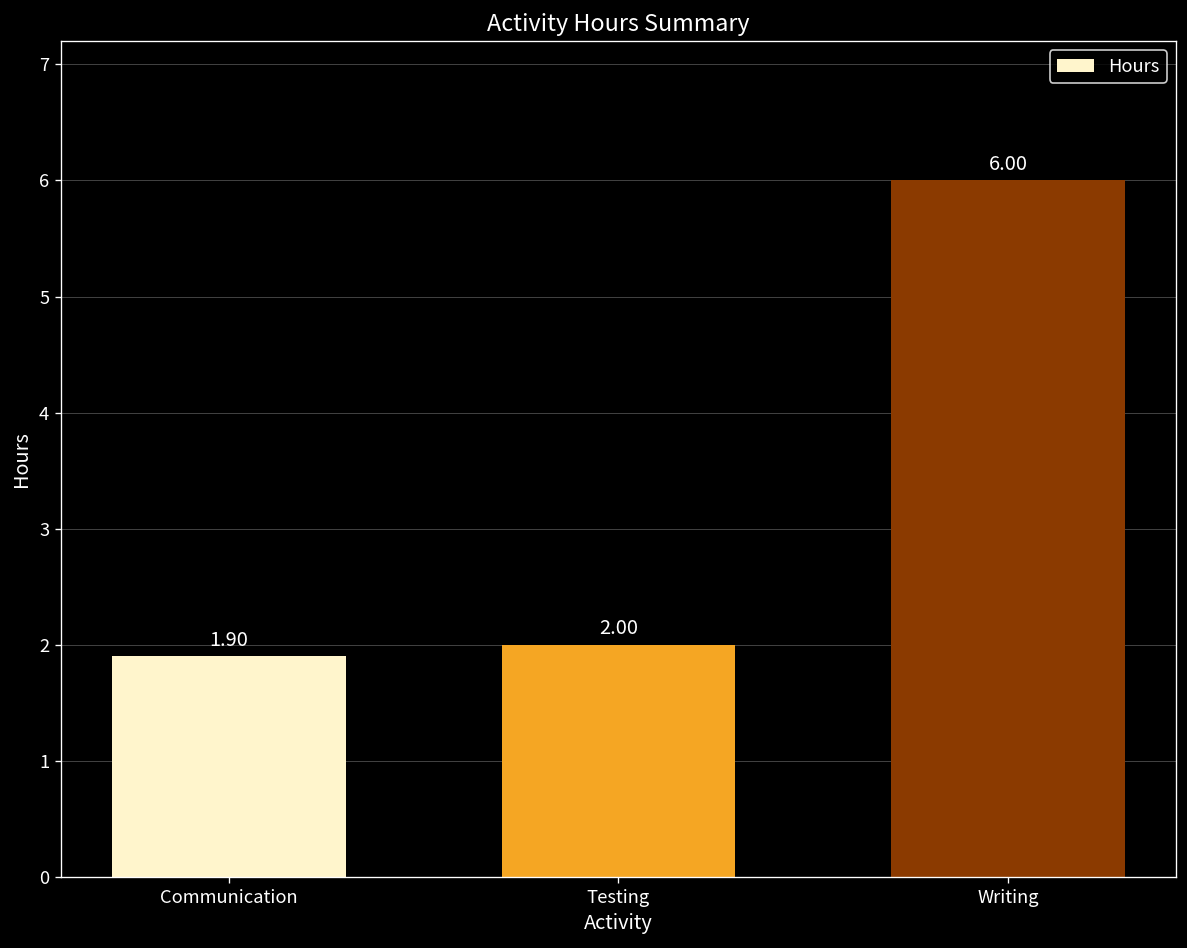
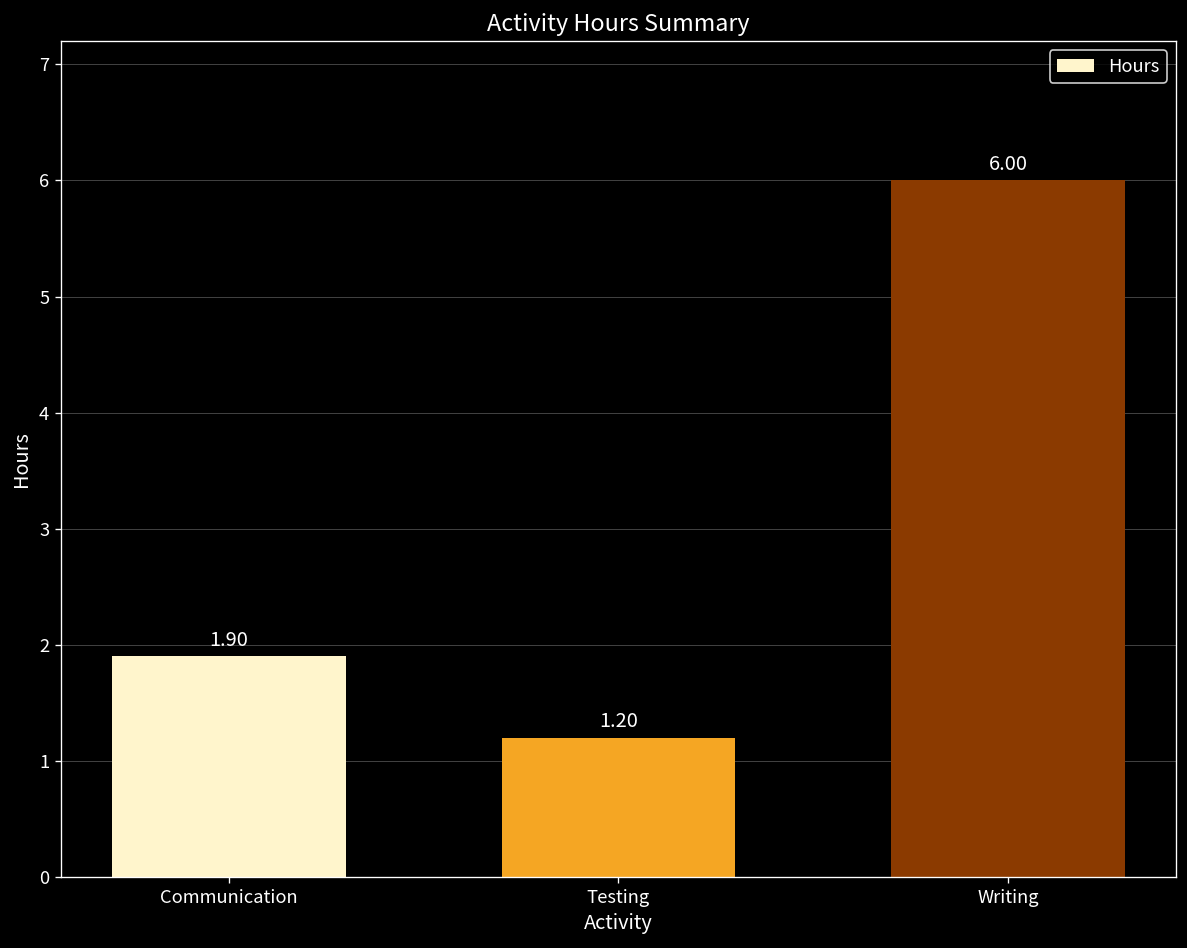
Testing: 2.00 -> 1.20
